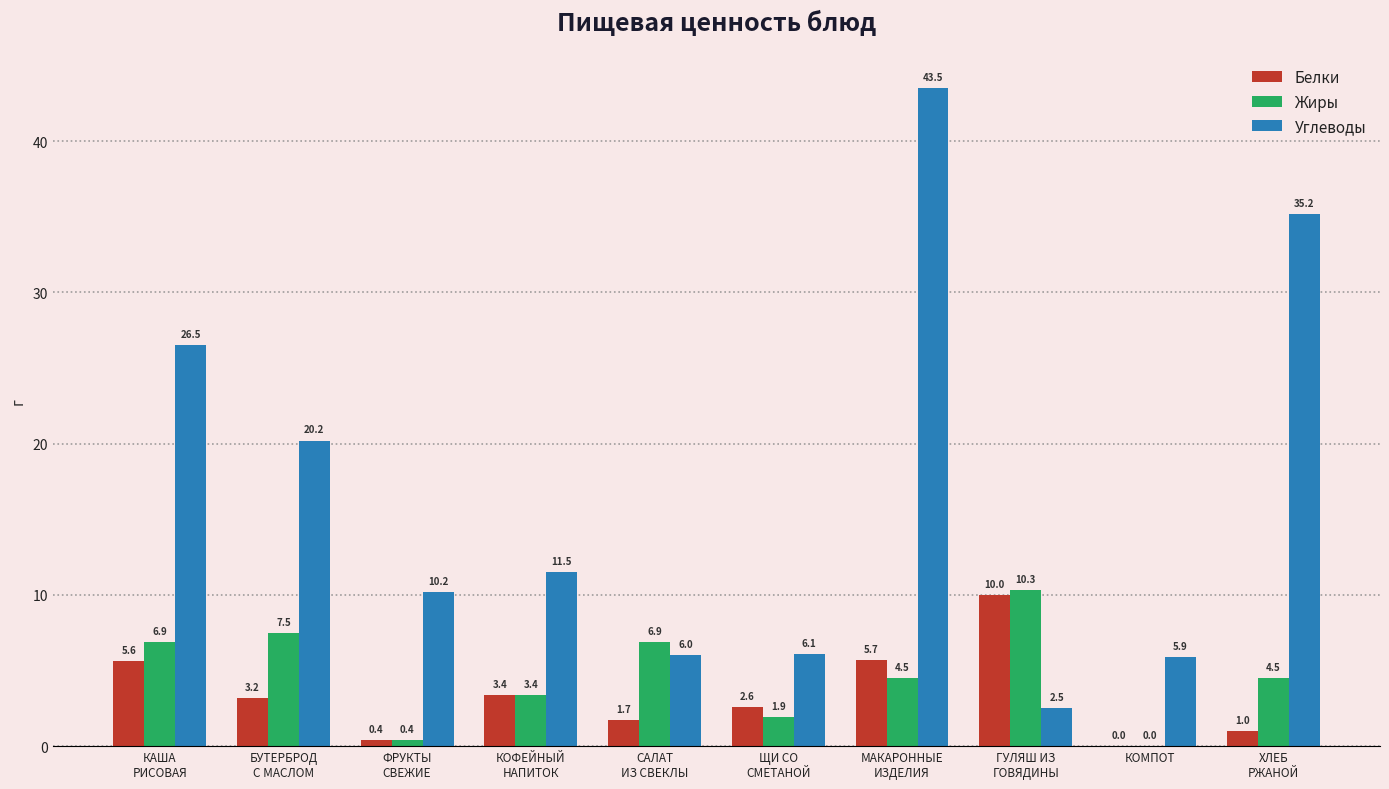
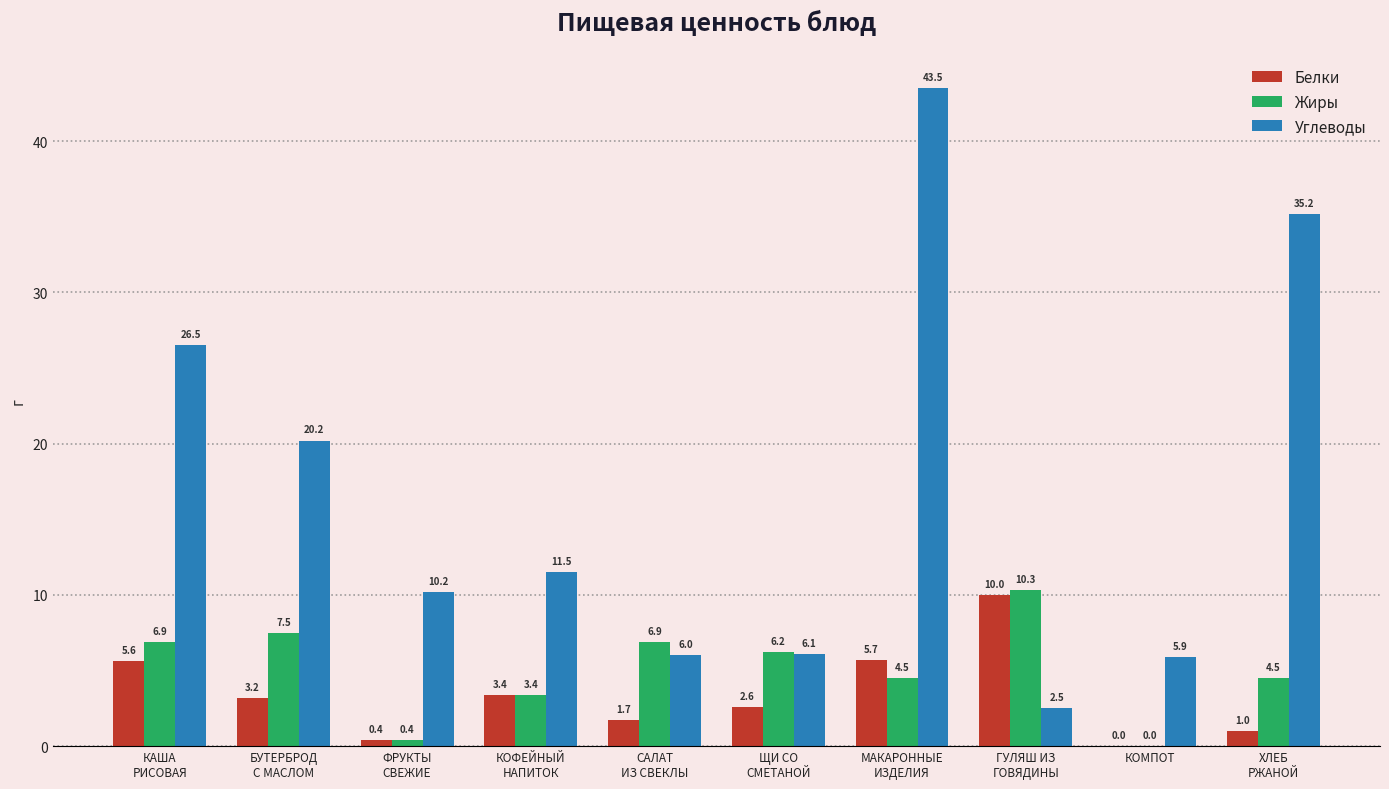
Жиры, ЩИ СО СМЕТАНОЙ: 1.9 -> 6.2
